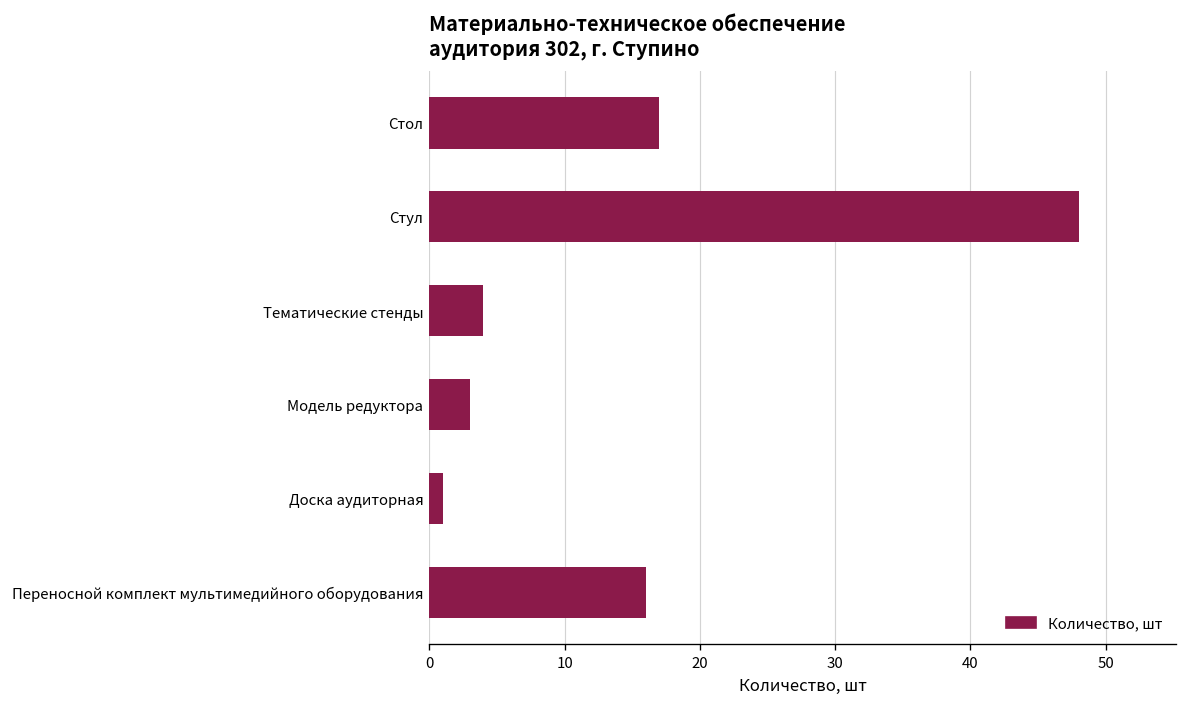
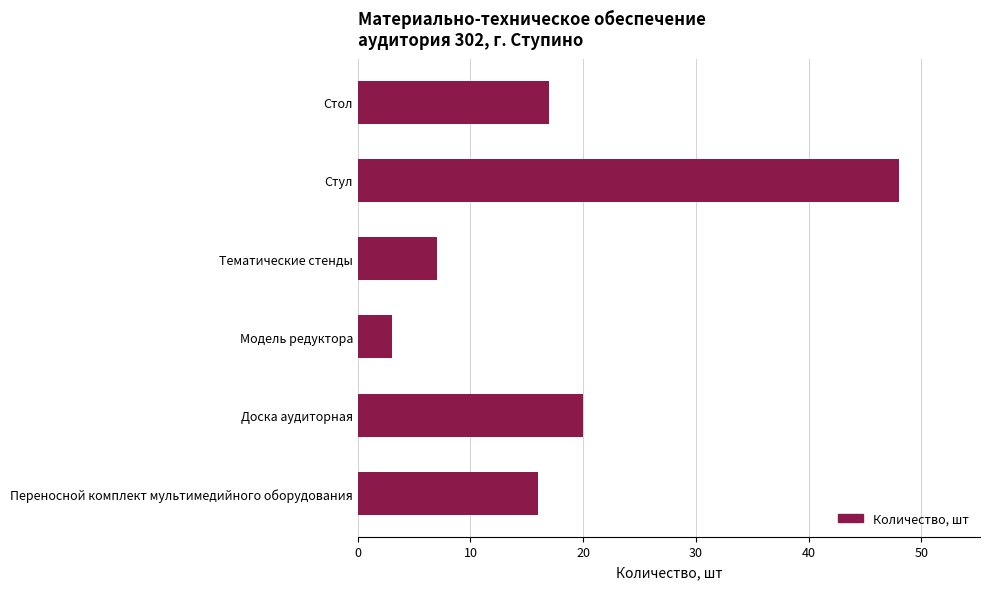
Тематические стенды: 4 -> 7
Доска аудиторная: 1 -> 20
